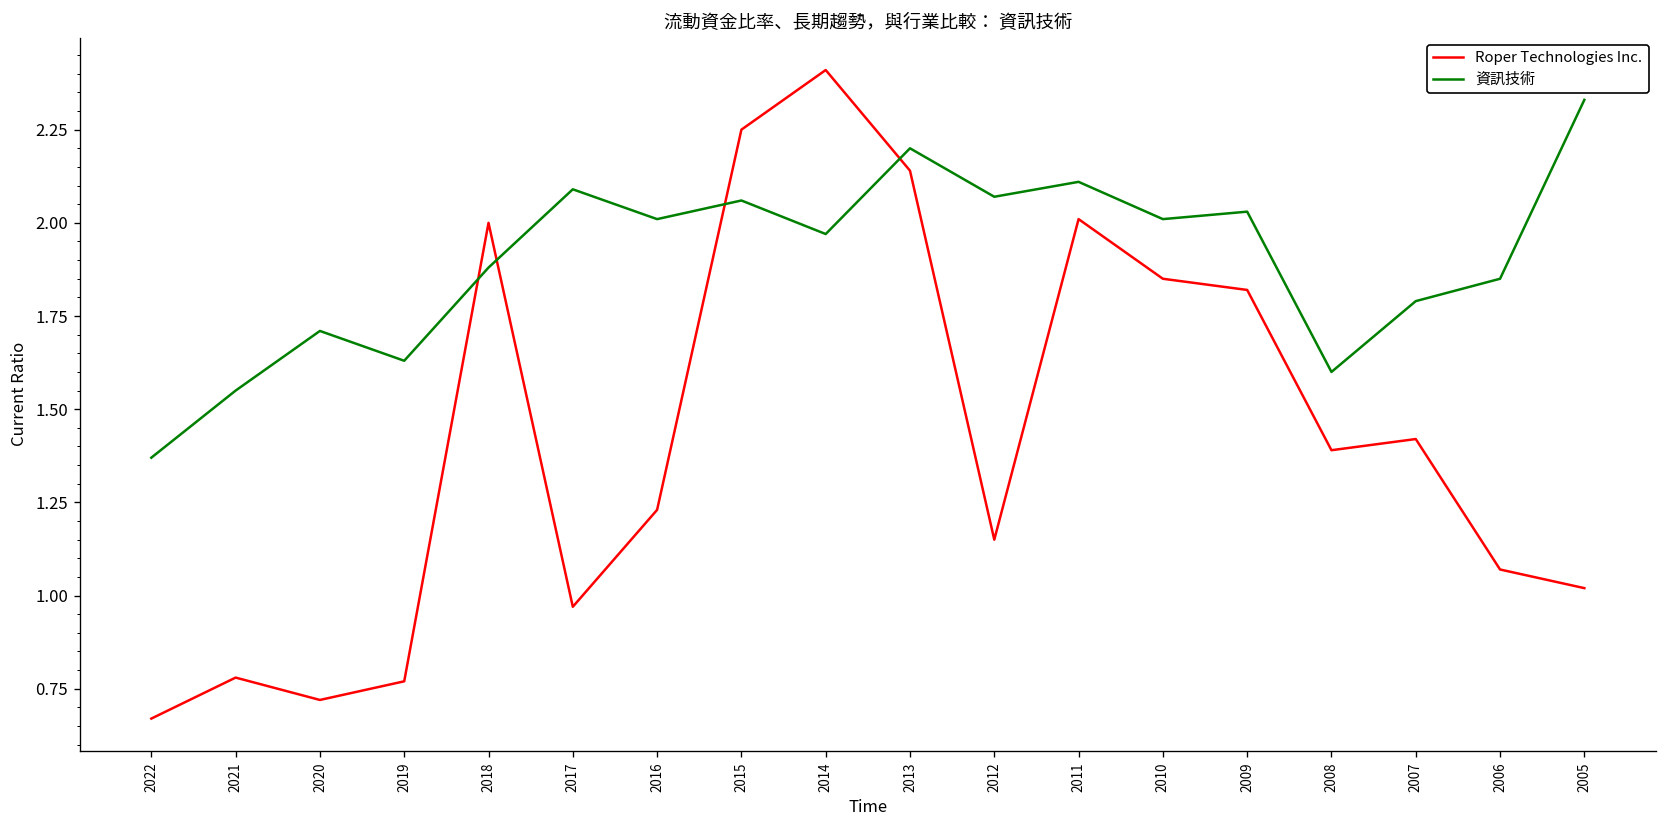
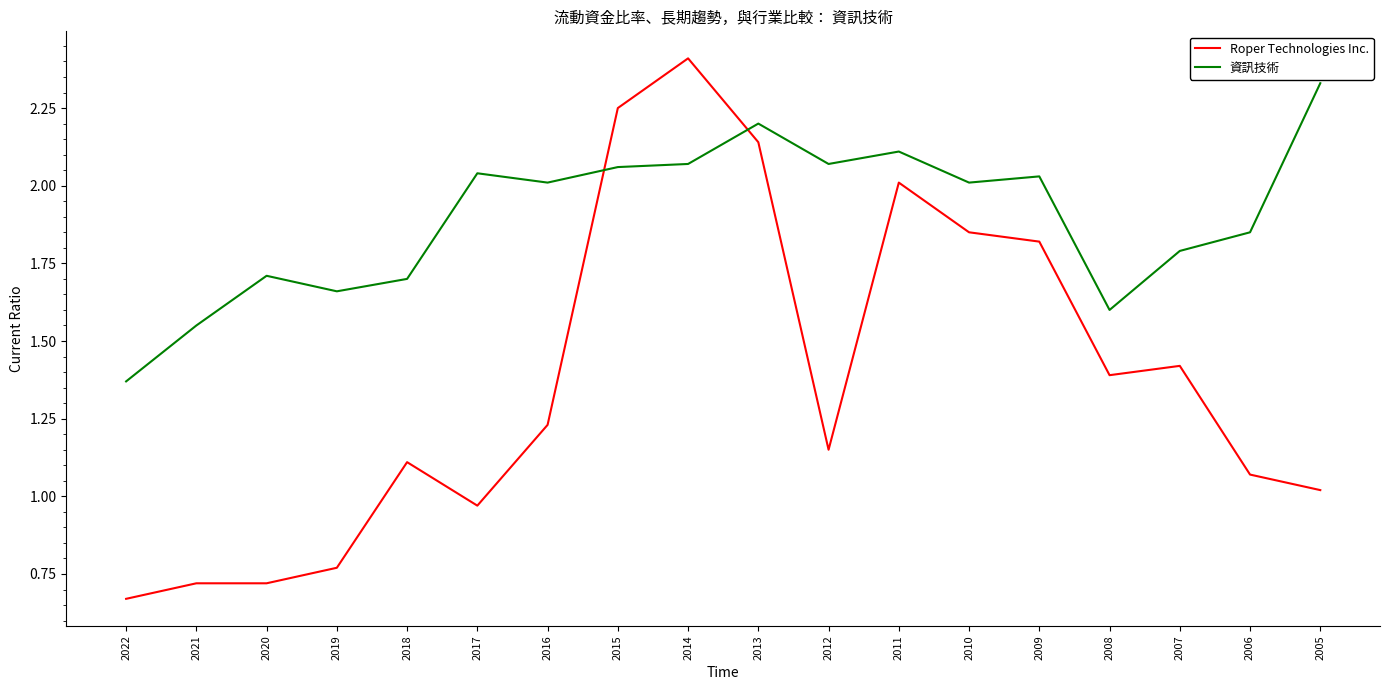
Roper Technologies Inc., 2021: 0.78 -> 0.72
資訊技術, 2019: 1.63 -> 1.66
Roper Technologies Inc., 2018: 2.00 -> 1.11
資訊技術, 2018: 1.88 -> 1.70
資訊技術, 2017: 2.09 -> 2.04
資訊技術, 2014: 1.97 -> 2.07
